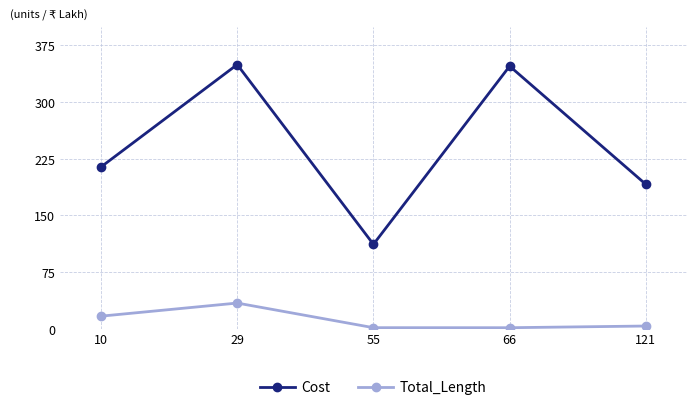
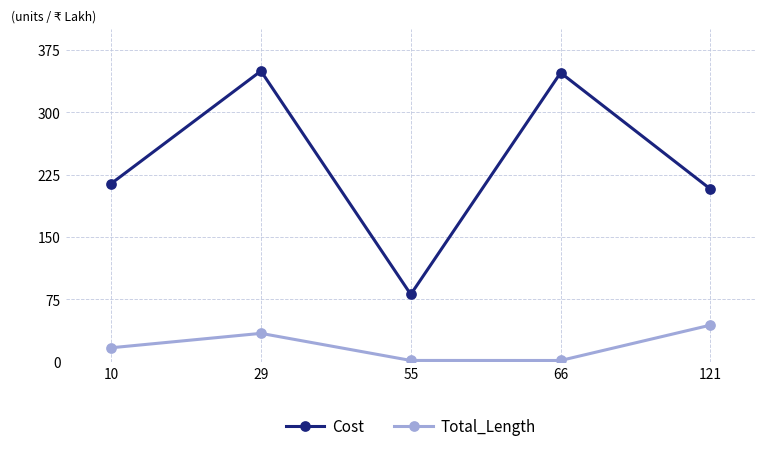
Cost, 55: 110 -> 80
Cost, 121: 190 -> 210
Total_Length, 121: 0 -> 40
